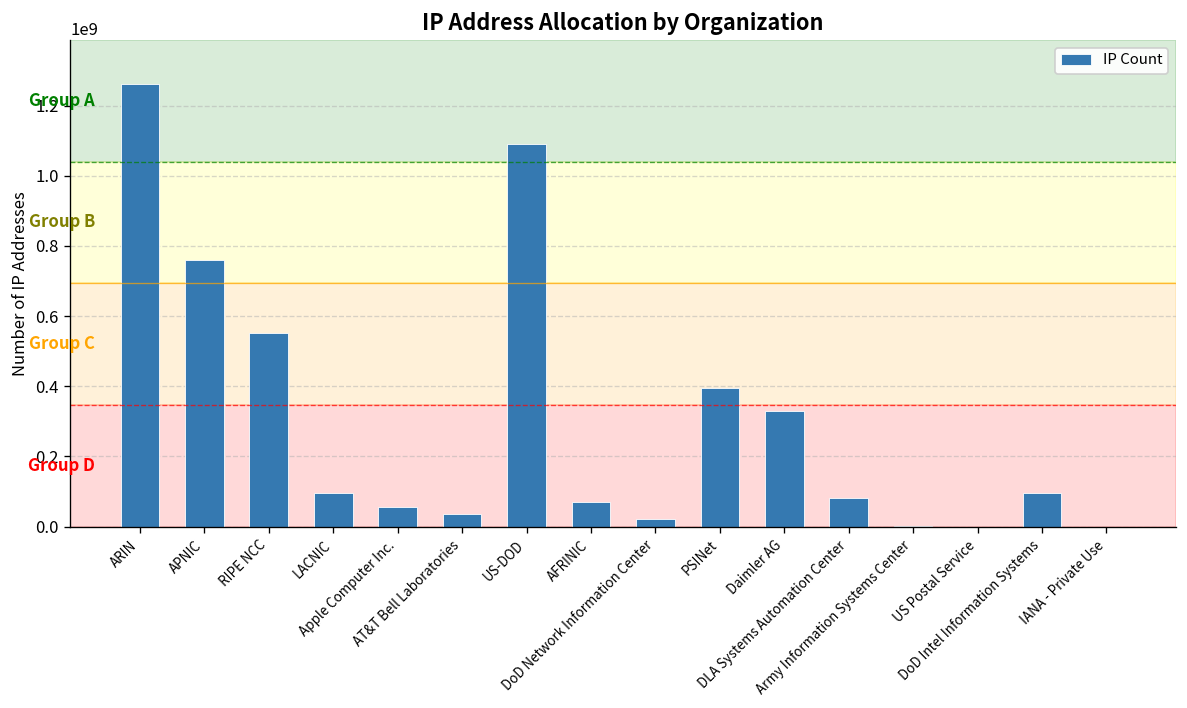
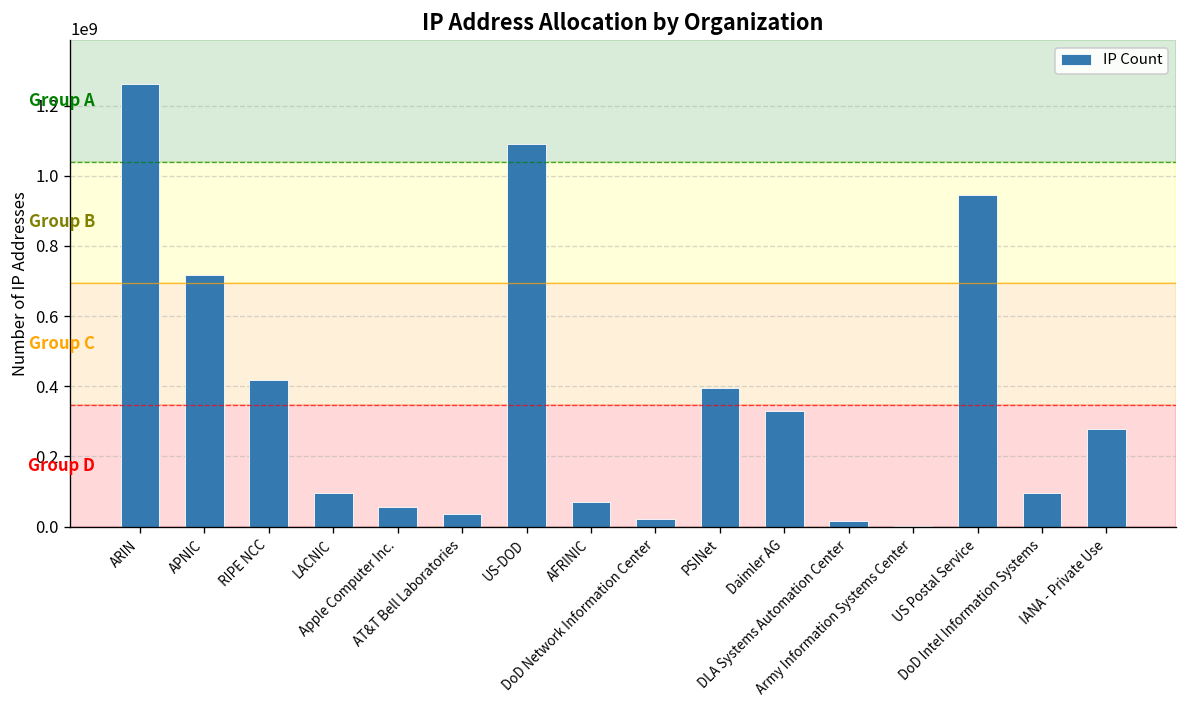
APNIC: 760000000 -> 720000000
RIPE NCC: 550000000 -> 420000000
DLA Systems Automation Center: 80000000 -> 20000000
US Postal Service: 0 -> 950000000
IANA - Private Use: 0 -> 280000000
